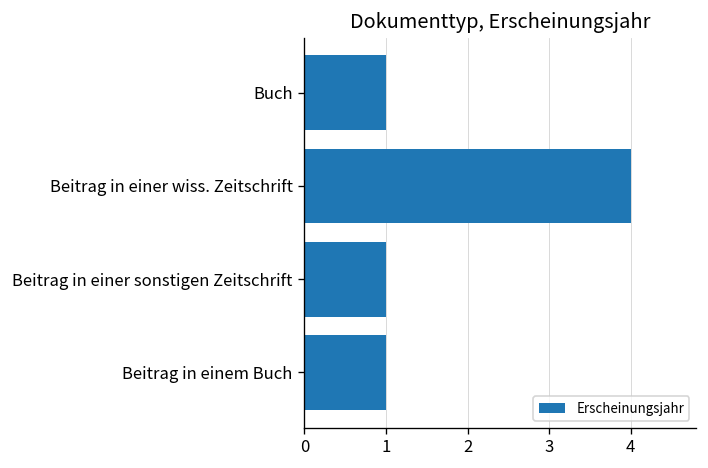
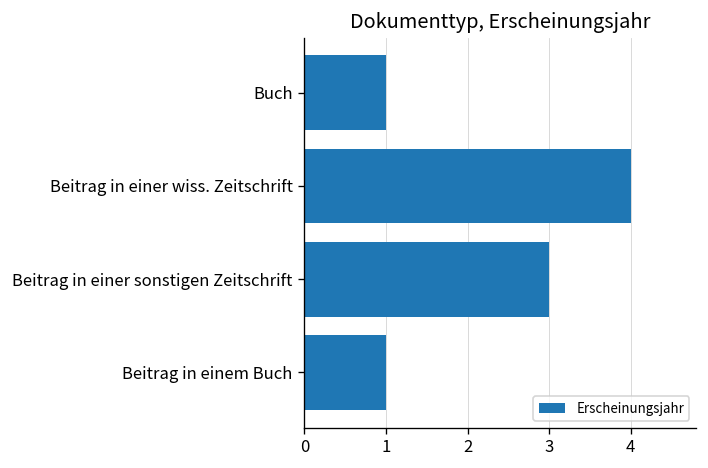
Beitrag in einer sonstigen Zeitschrift: 1 -> 3
